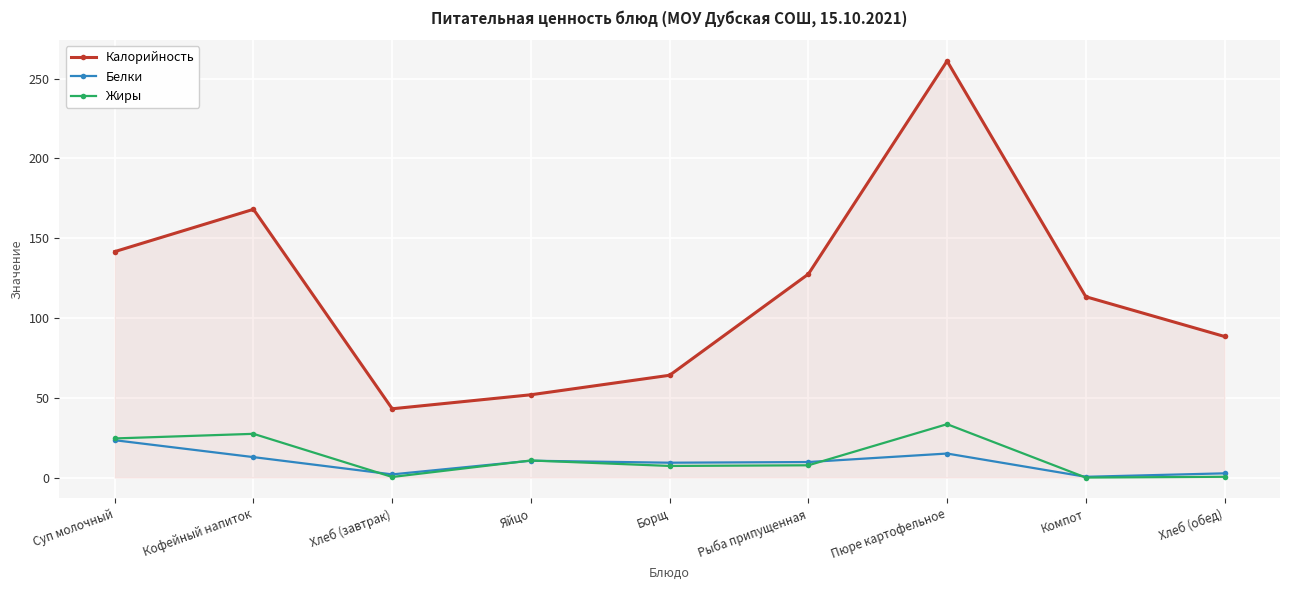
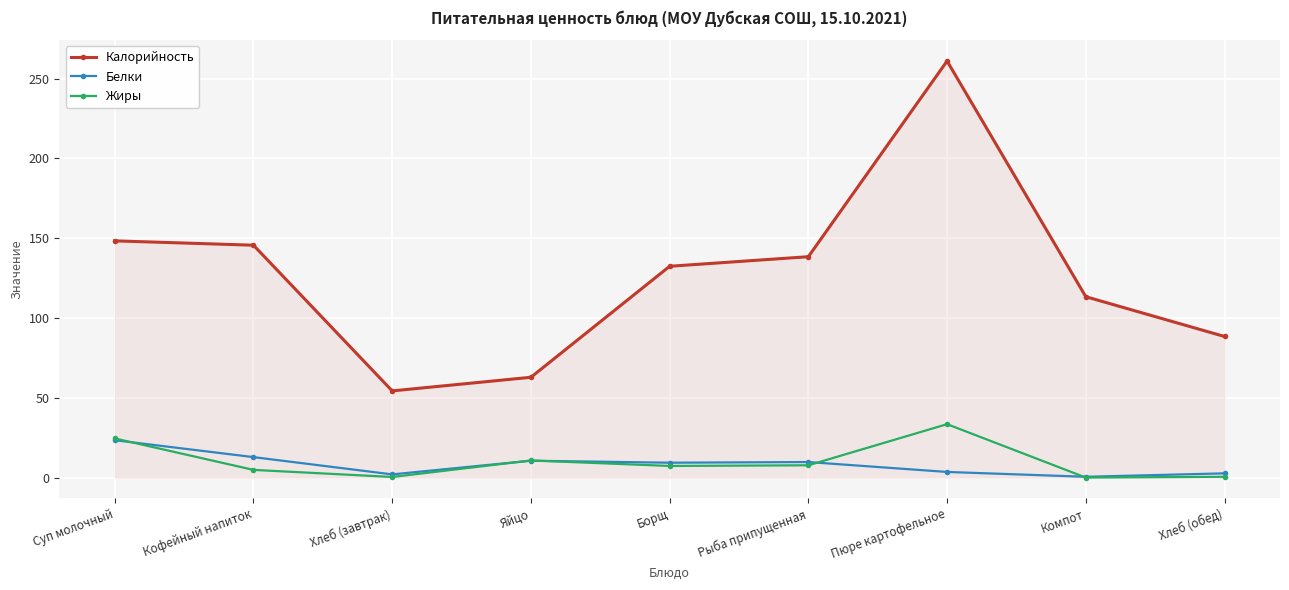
Калорийность, Суп молочный: 142 -> 148
Калорийность, Кофейный напиток: 168 -> 146
Жиры, Кофейный напиток: 27 -> 5
Калорийность, Хлеб (завтрак): 43 -> 54
Калорийность, Яйцо: 52 -> 63
Калорийность, Борщ: 64 -> 132
Калорийность, Рыба припущенная: 128 -> 138
Белки, Пюре картофельное: 15 -> 4
